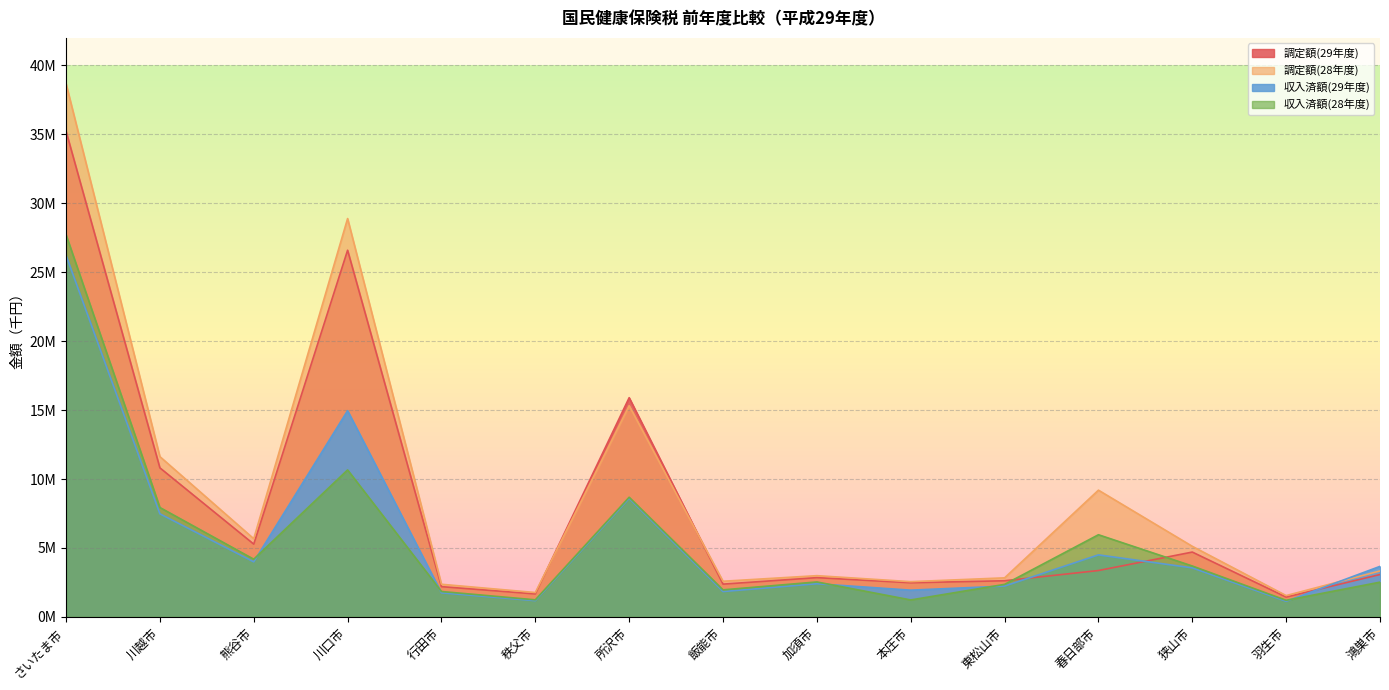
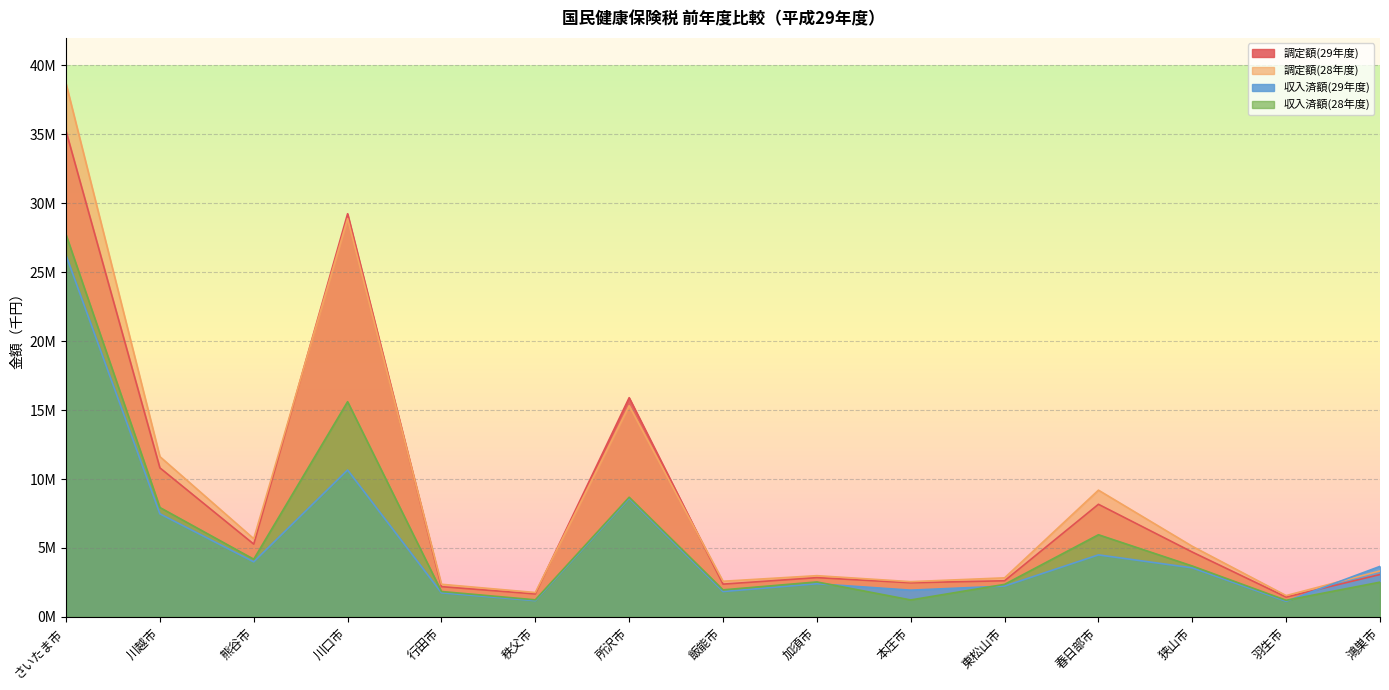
調定額(29年度), 川口市: 26600000 -> 29200000
収入済額(29年度), 川口市: 15000000 -> 10700000
収入済額(28年度), 川口市: 10700000 -> 15600000
調定額(29年度), 春日部市: 3400000 -> 8200000
